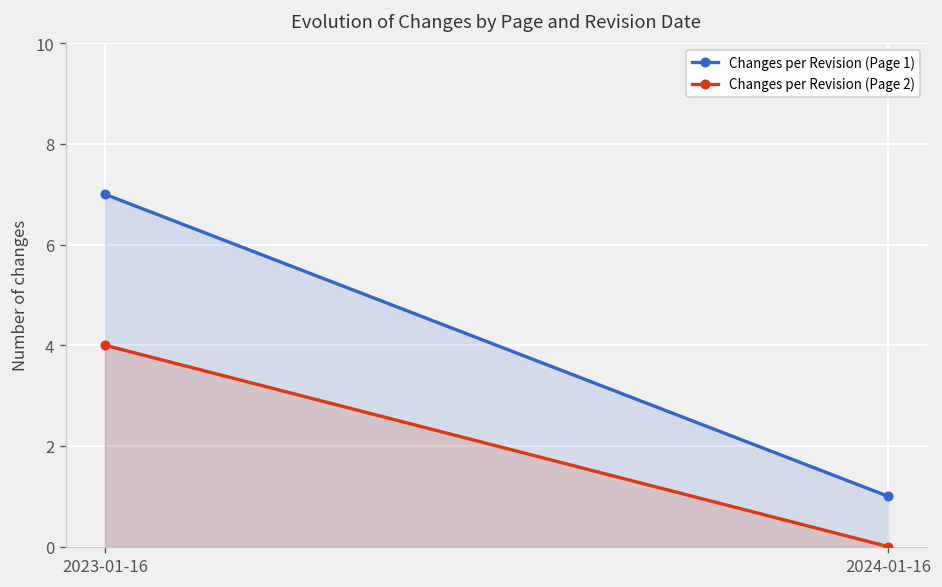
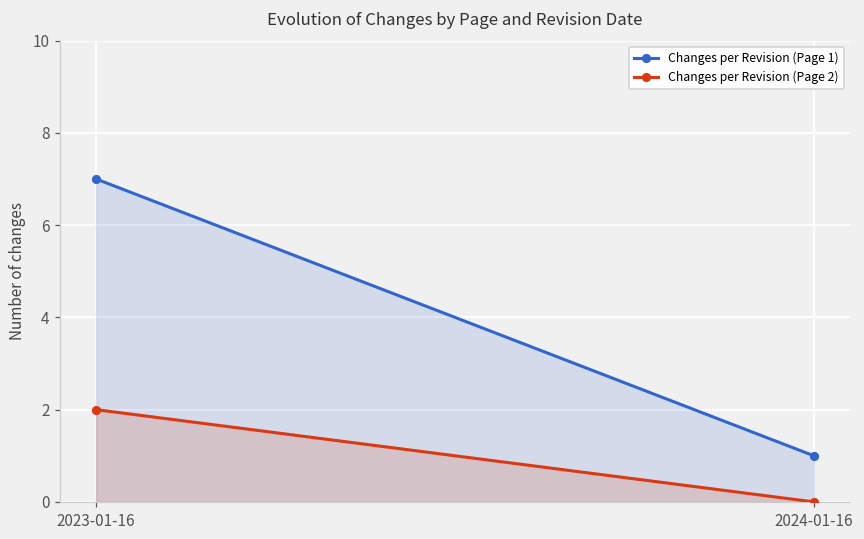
Changes per Revision (Page 2), 2023-01-16: 4 -> 2
